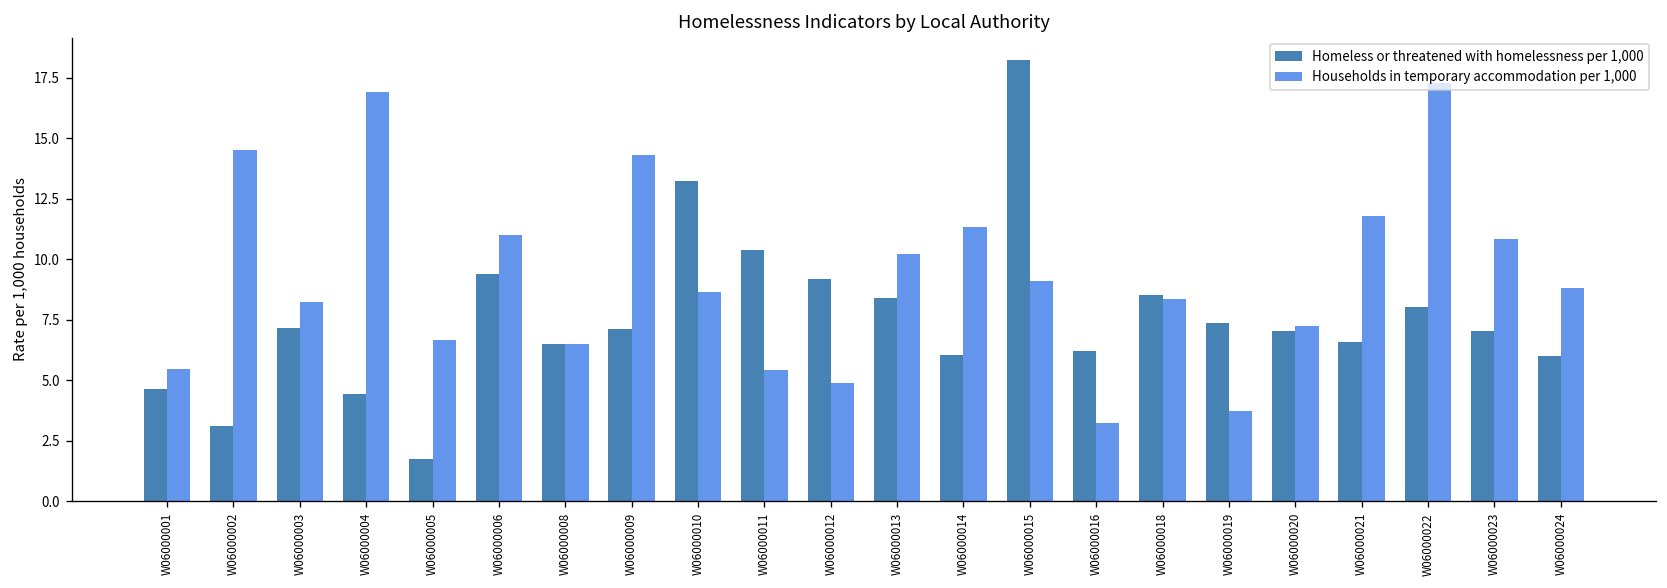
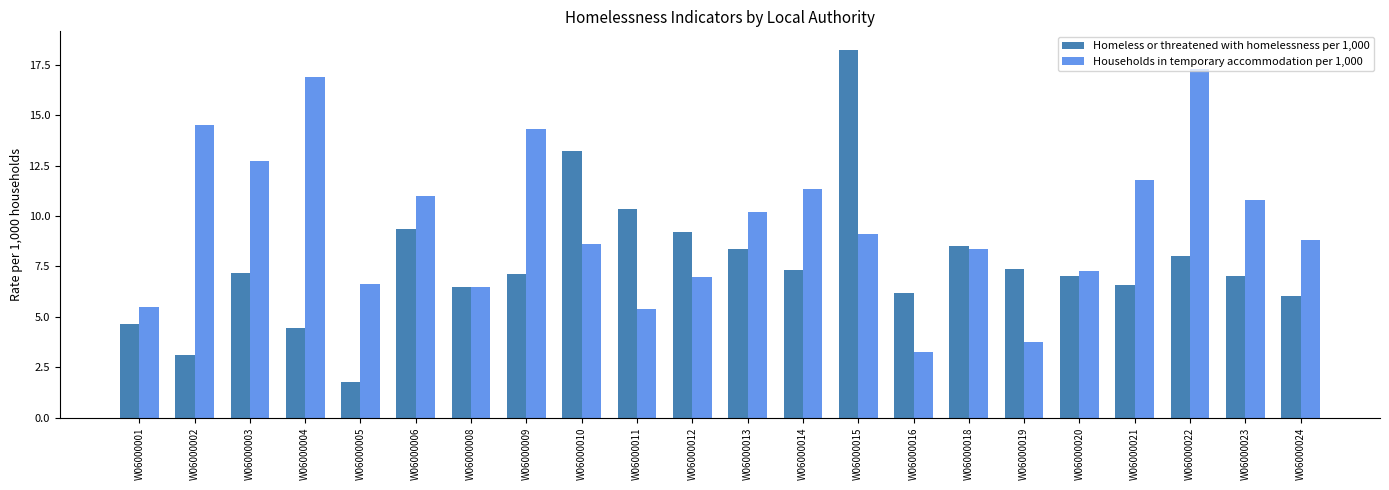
Households in temporary accommodation per 1,000, W06000003: 8.2 -> 12.7
Households in temporary accommodation per 1,000, W06000012: 4.9 -> 7.0
Homeless or threatened with homelessness per 1,000, W06000014: 6.0 -> 7.3
